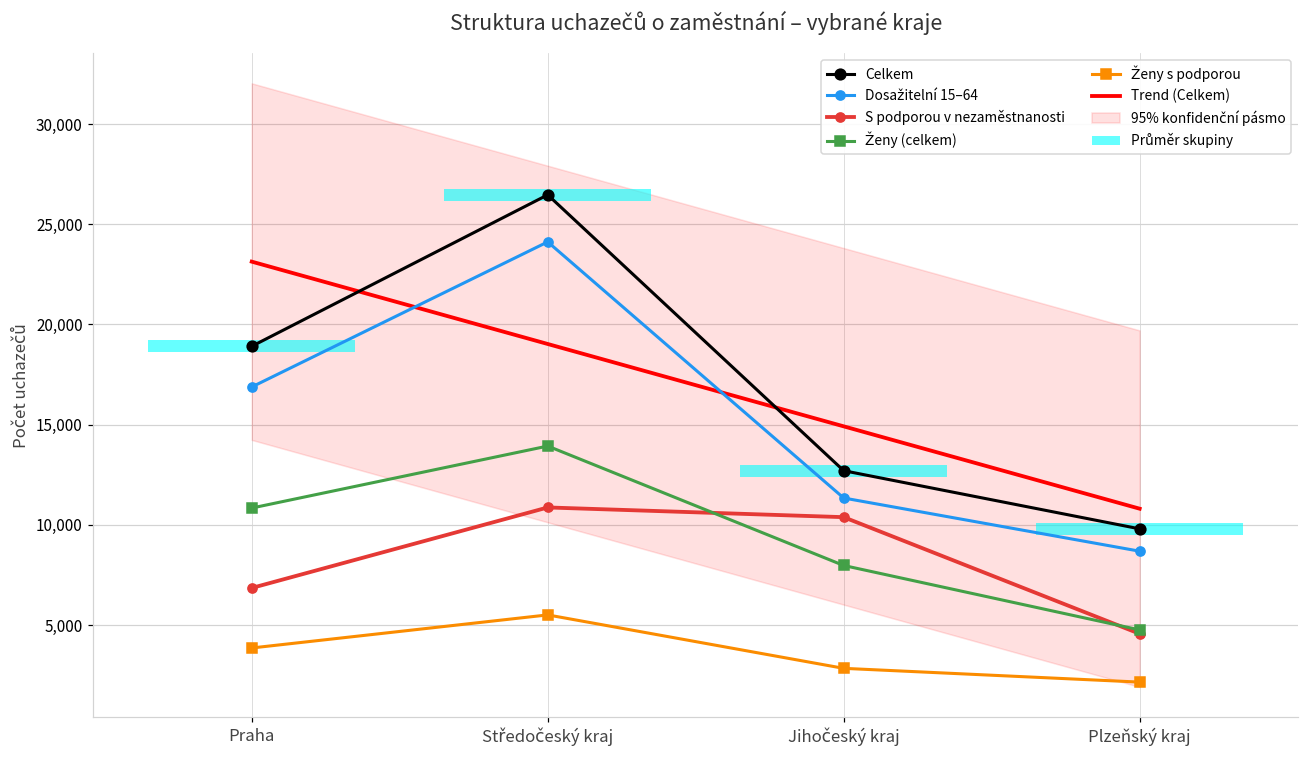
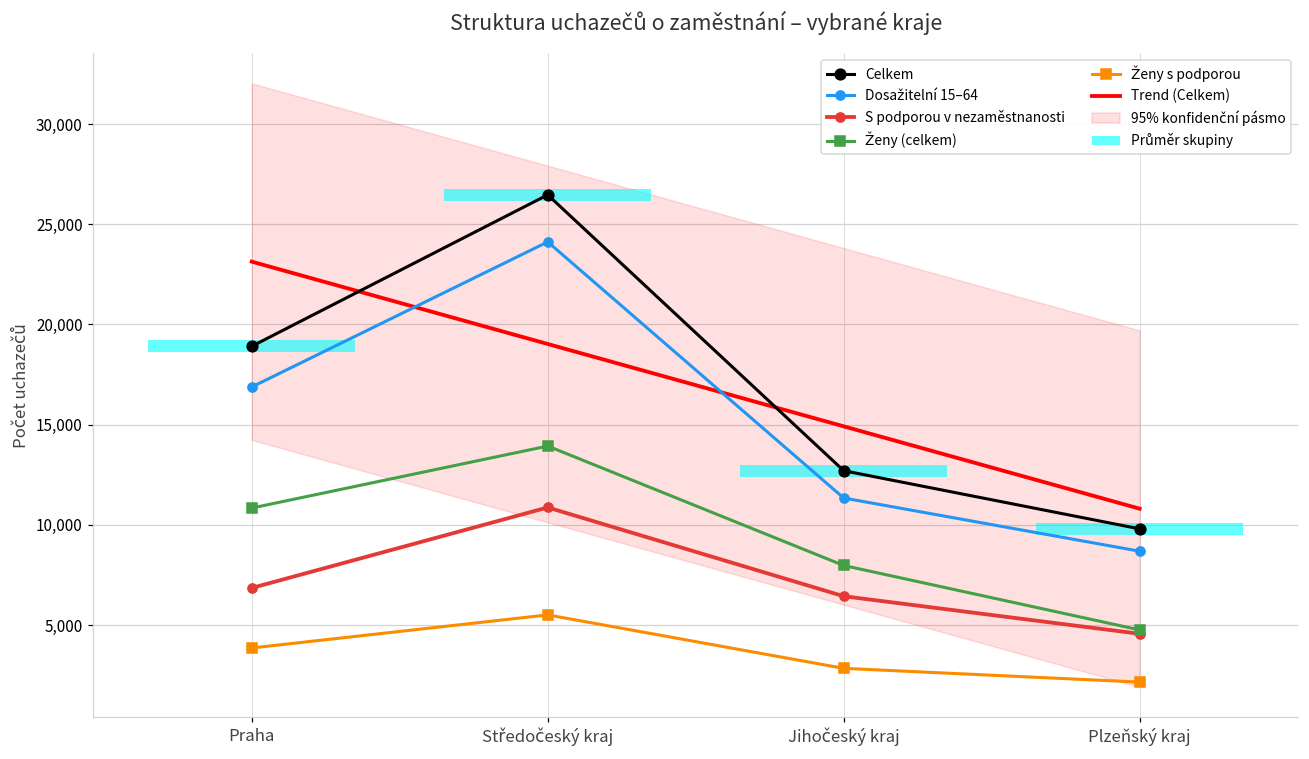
S podporou v nezaměstnanosti, Jihočeský kraj: 10,400 -> 6,400
